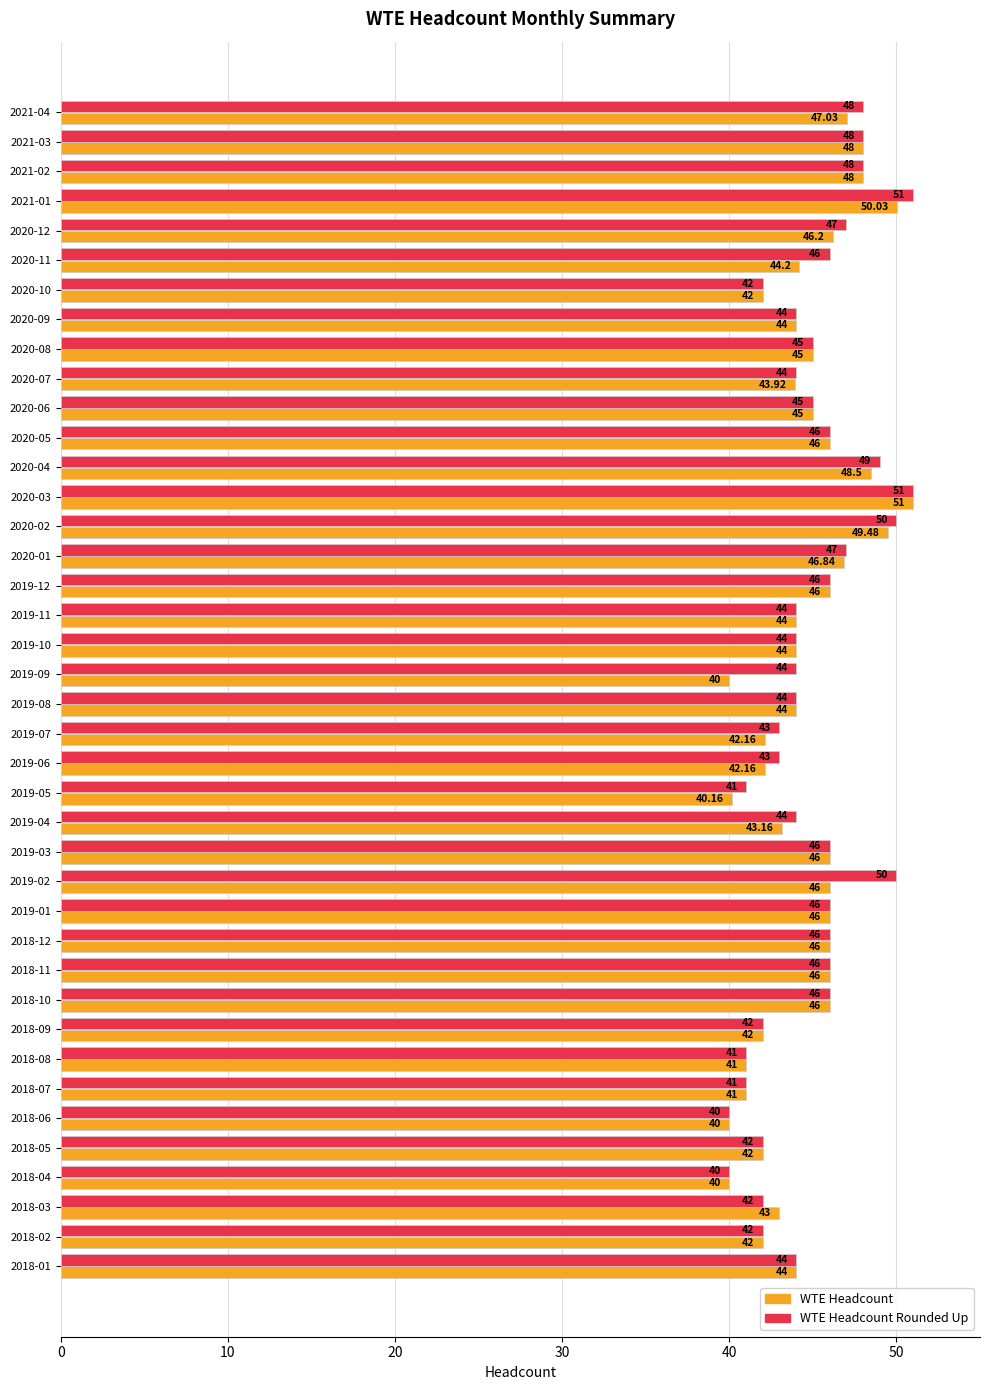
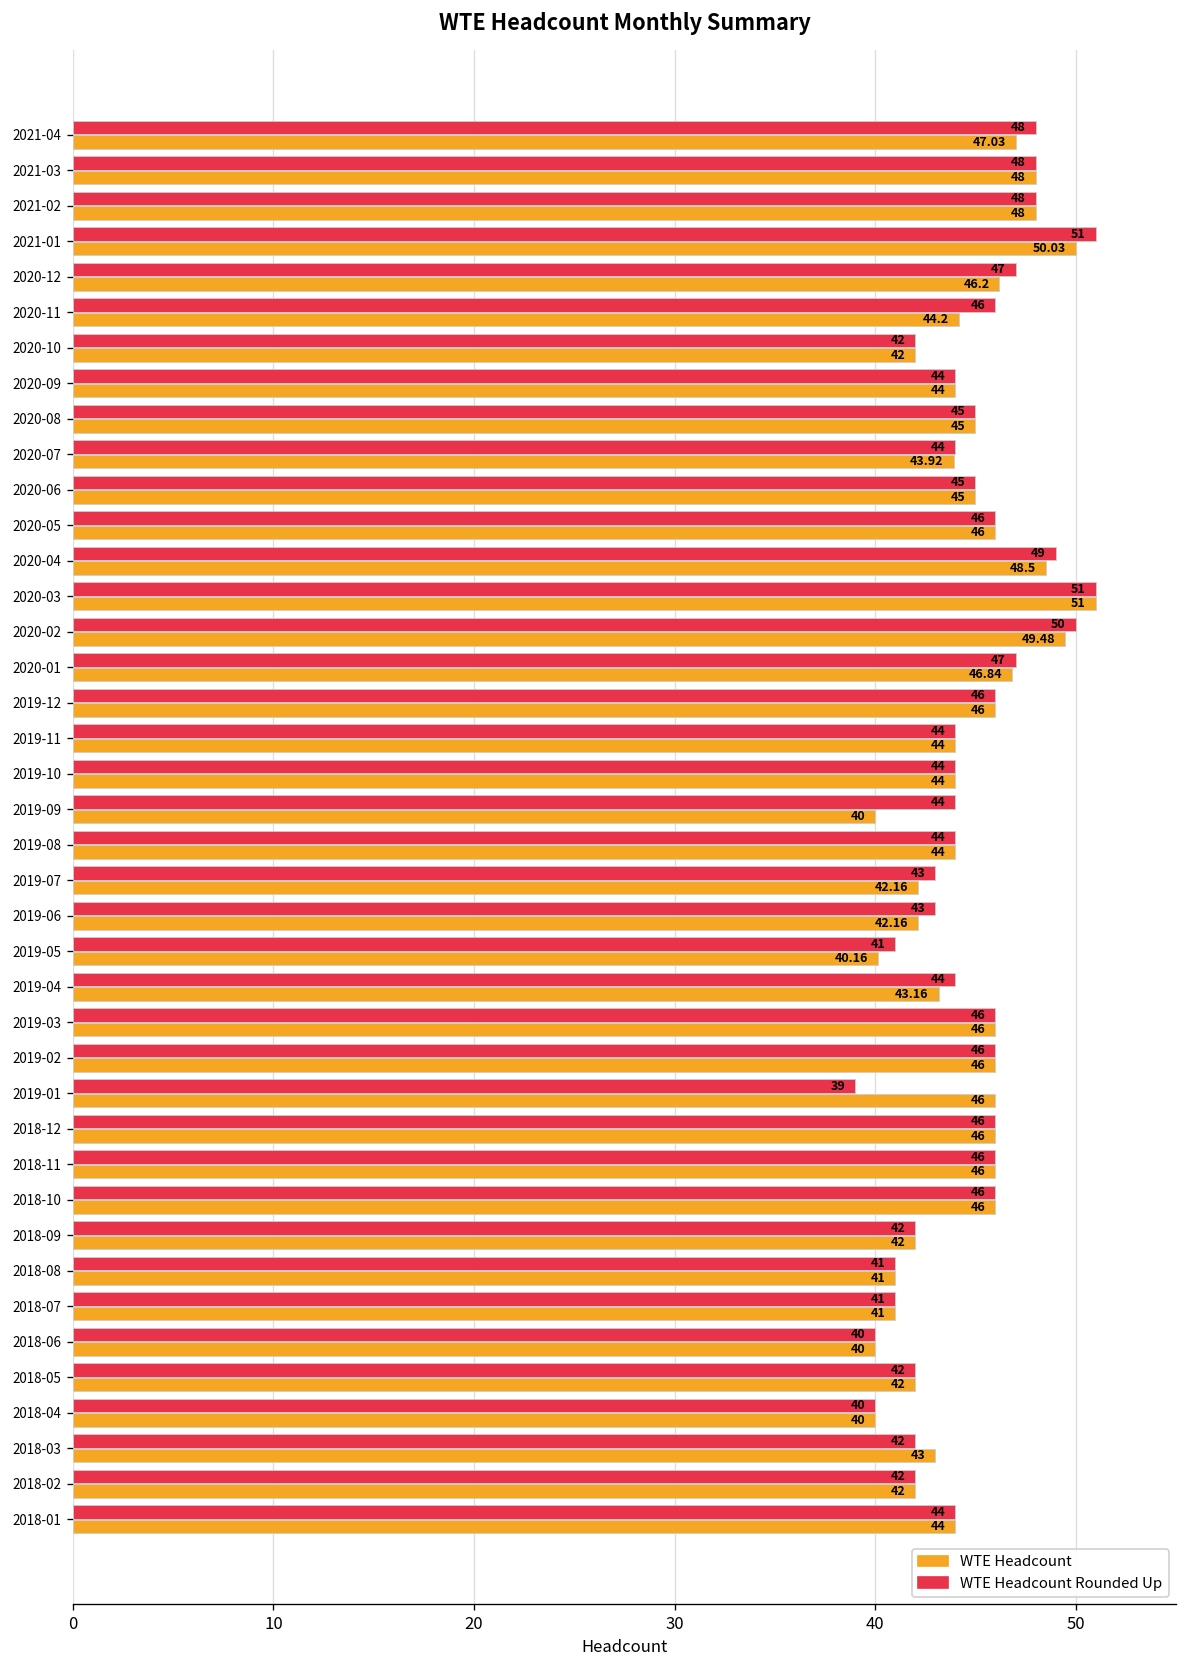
WTE Headcount Rounded Up, 2019-02: 50 -> 46
WTE Headcount Rounded Up, 2019-01: 46 -> 39
